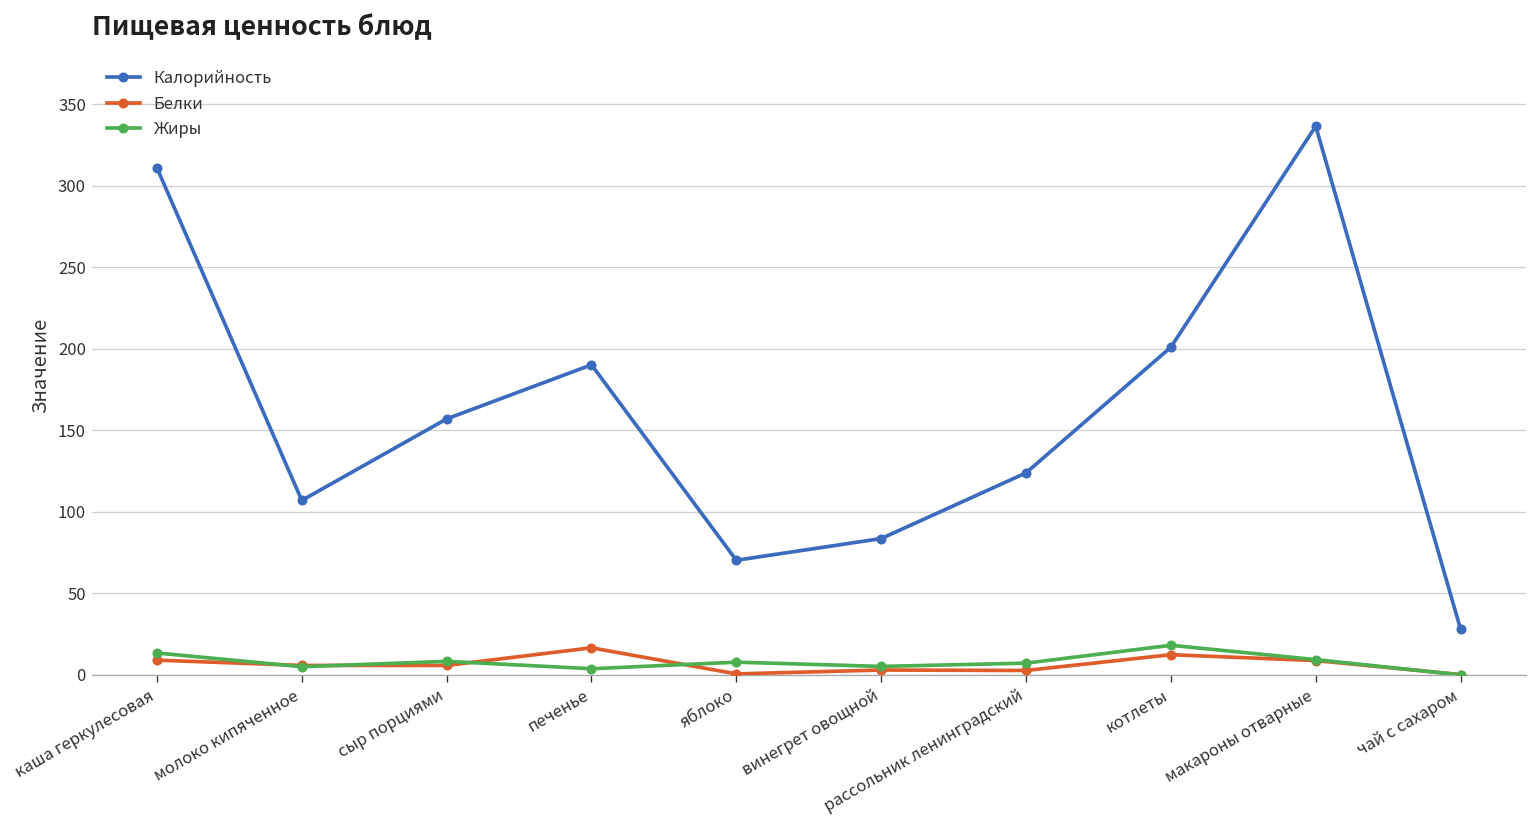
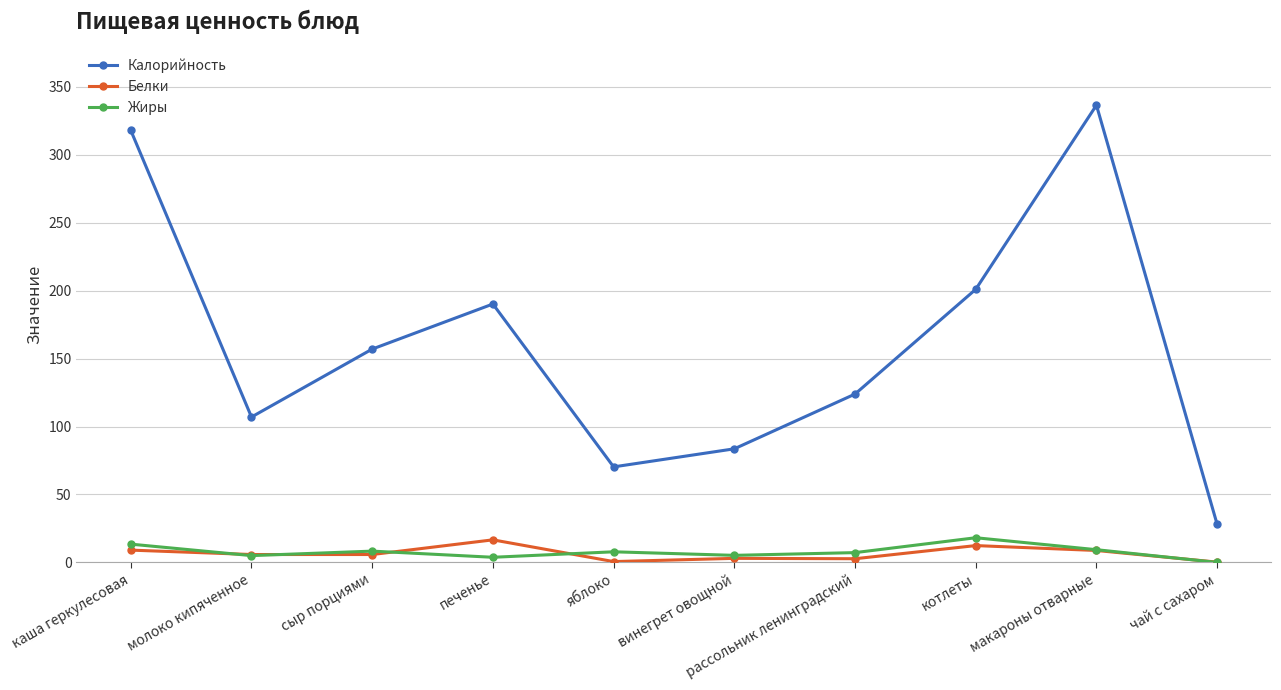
Калорийность, каша геркулесовая: 311 -> 318
